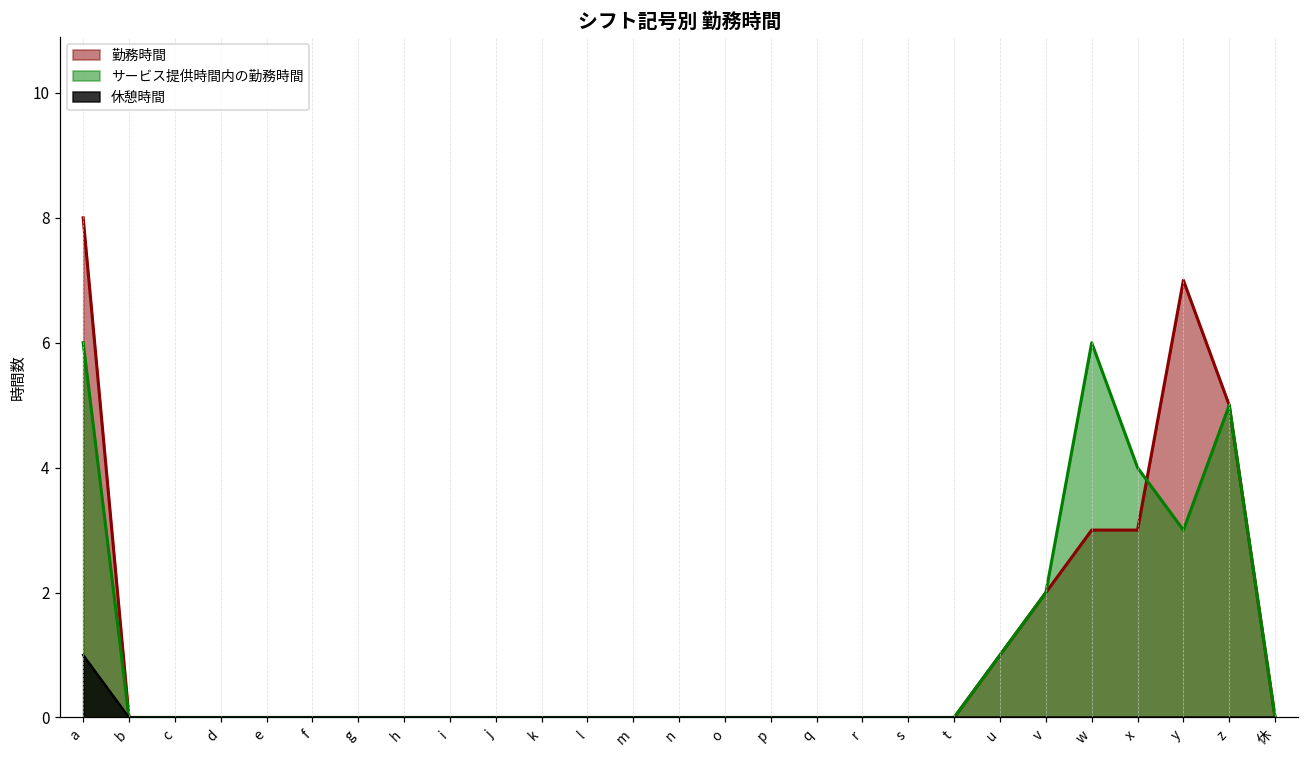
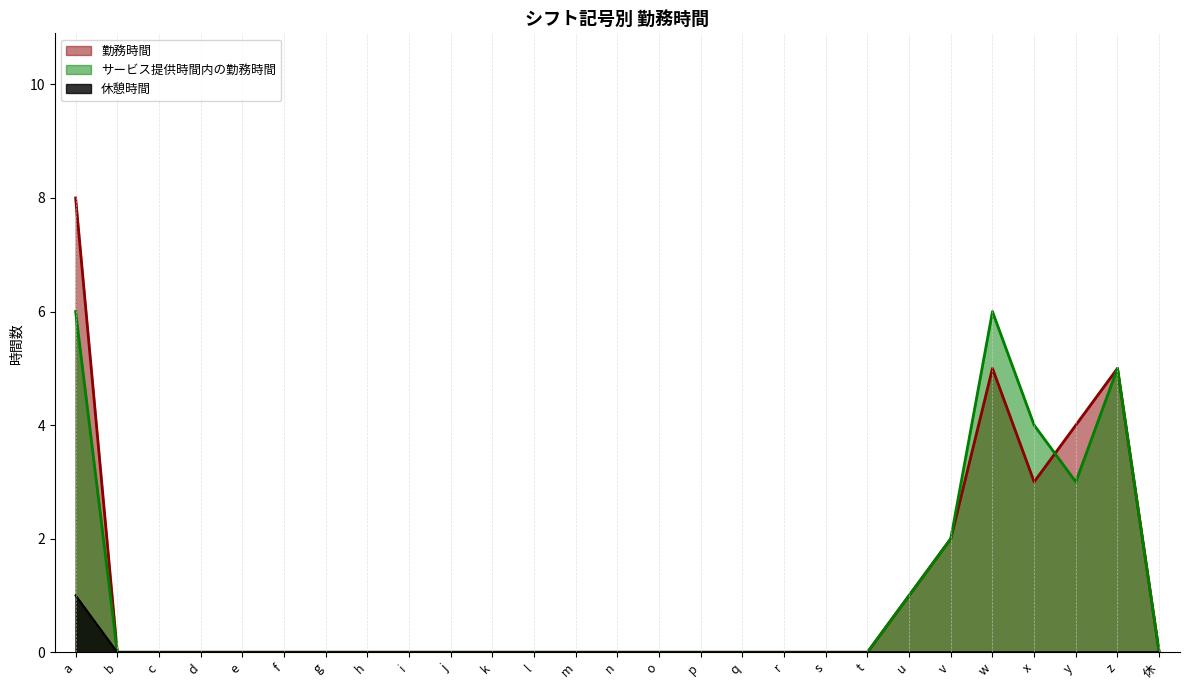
勤務時間, w: 3 -> 5
勤務時間, y: 7 -> 4
